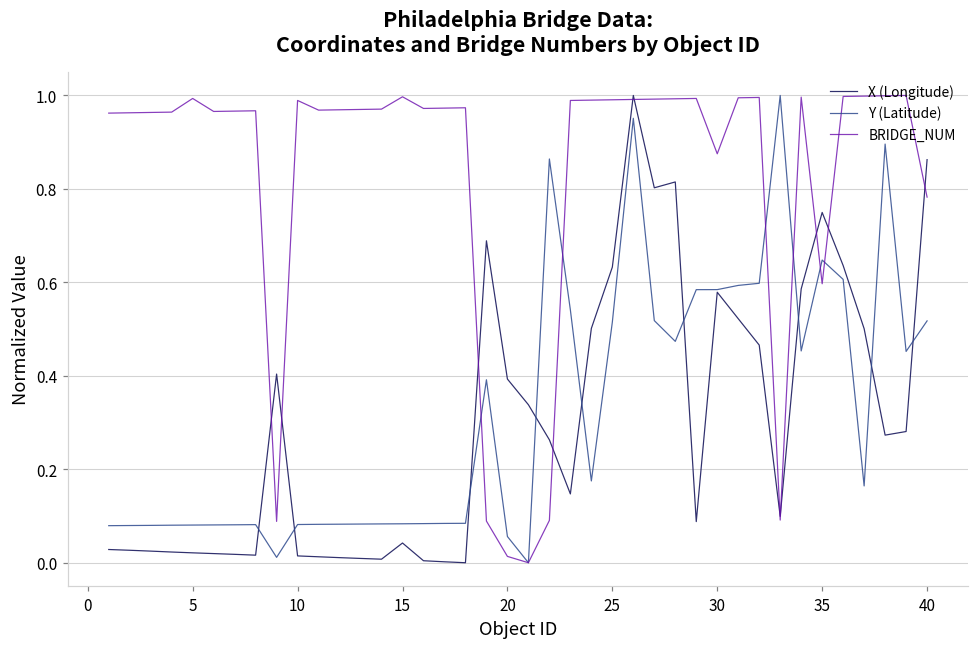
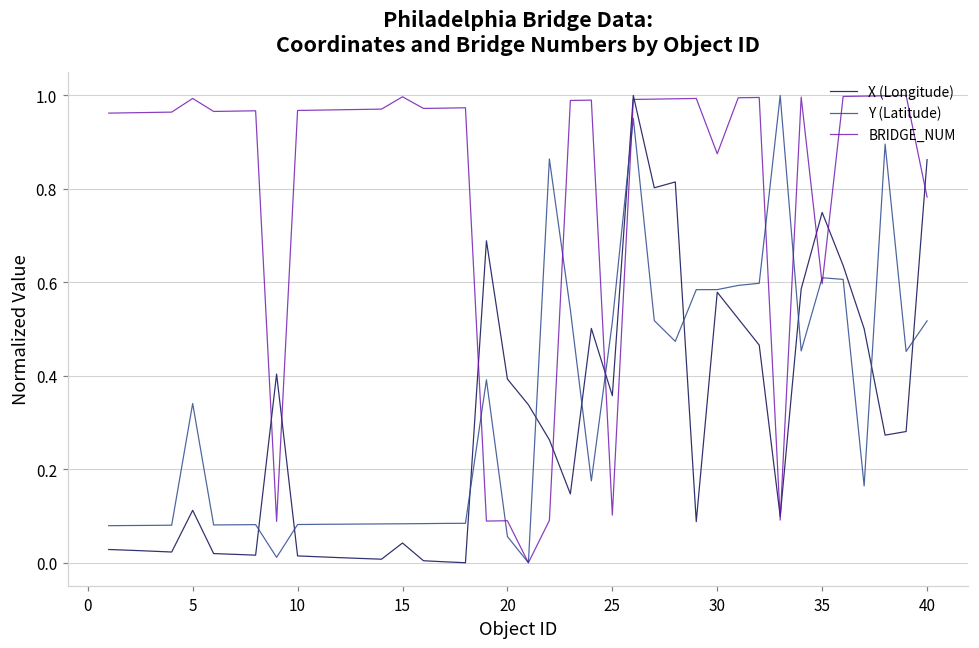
X (Longitude), 5: 0.02 -> 0.11
Y (Latitude), 5: 0.08 -> 0.34
BRIDGE_NUM, 10: 0.99 -> 0.97
BRIDGE_NUM, 20: 0.01 -> 0.09
X (Longitude), 25: 0.63 -> 0.36
BRIDGE_NUM, 25: 0.99 -> 0.10
Y (Latitude), 35: 0.65 -> 0.61
